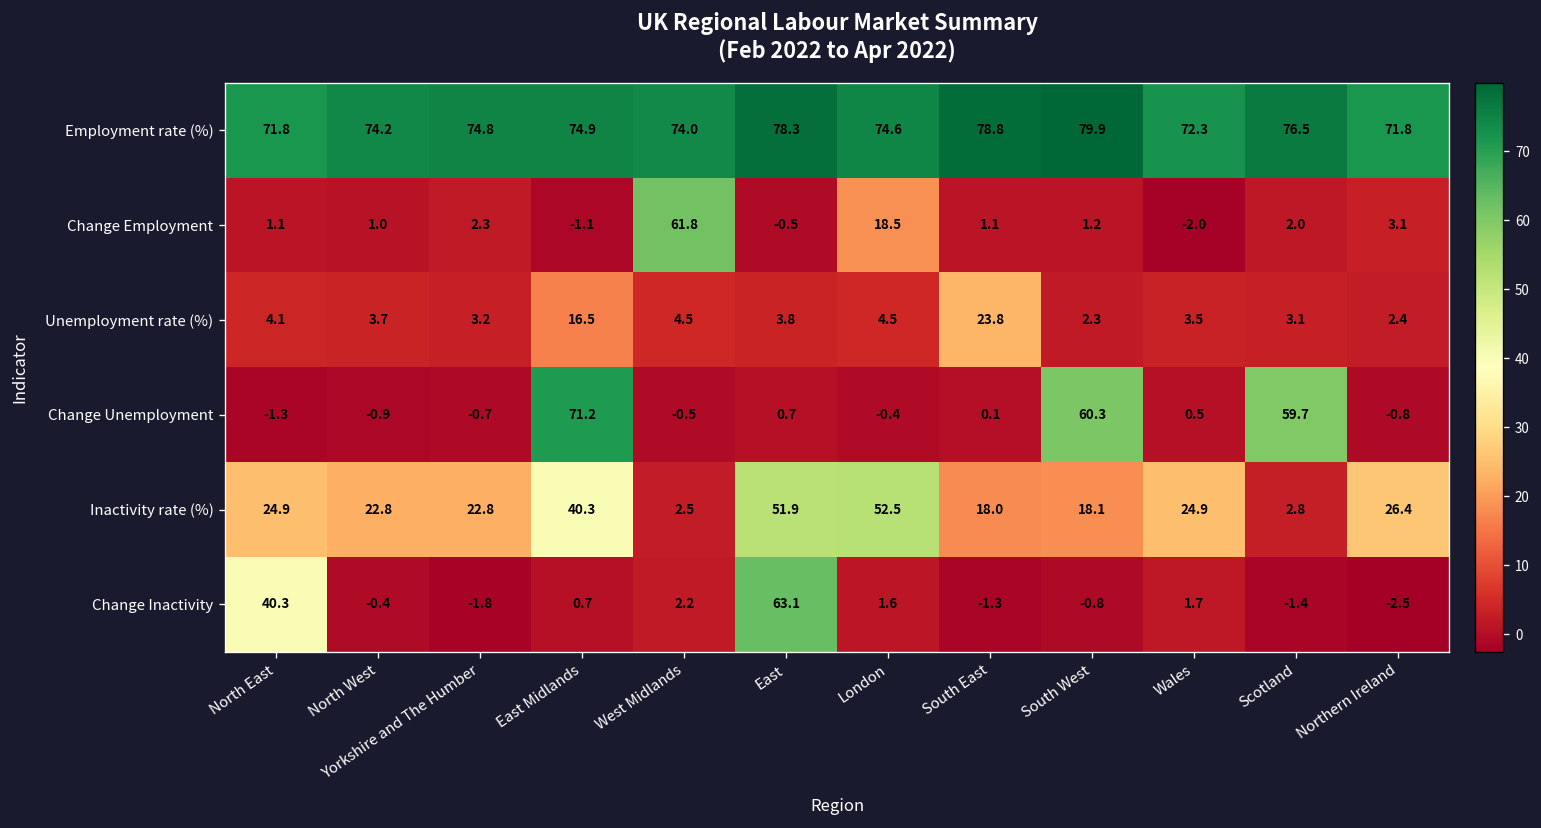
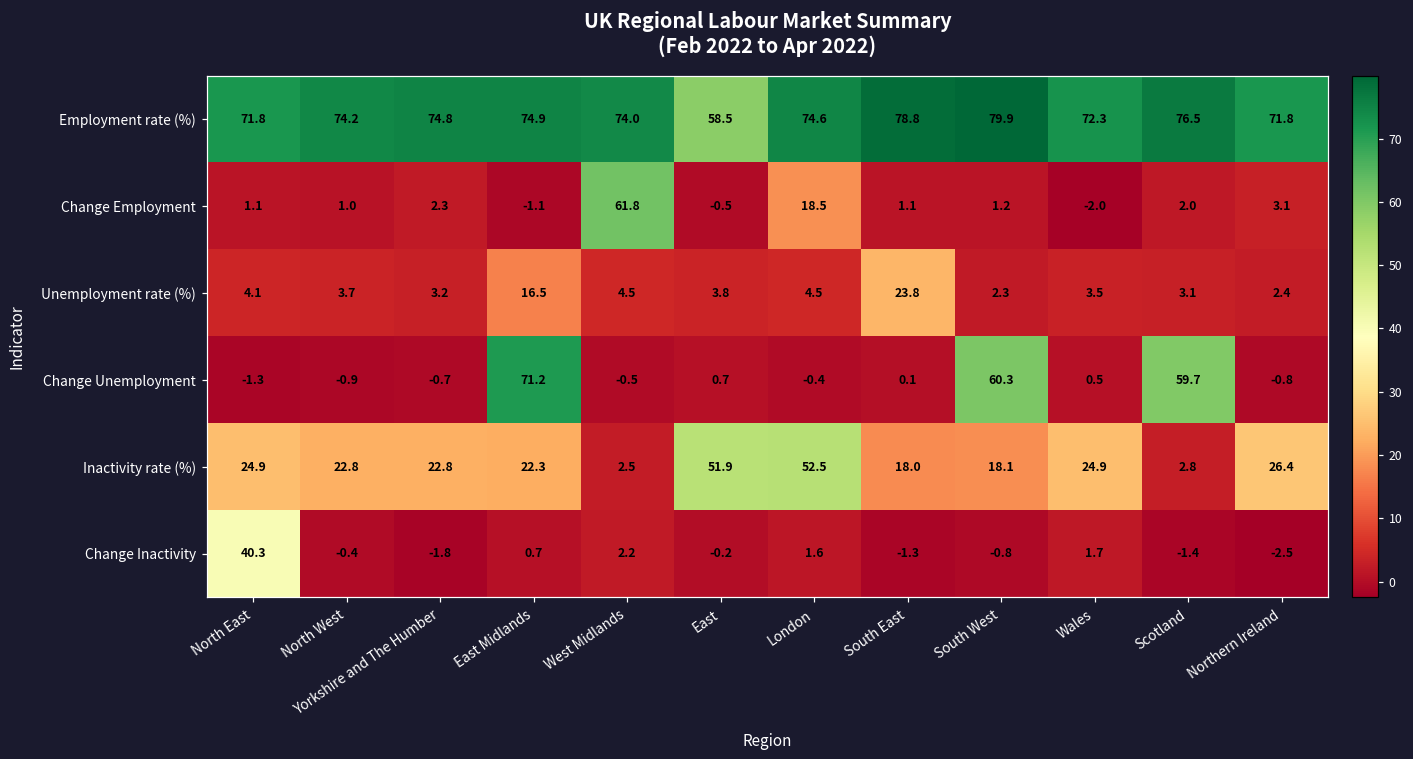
Employment rate (%), East: 78.3 -> 58.5
Inactivity rate (%), East Midlands: 40.3 -> 22.3
Change Inactivity, East: 63.1 -> -0.2
